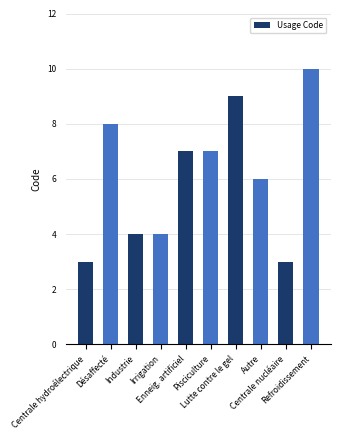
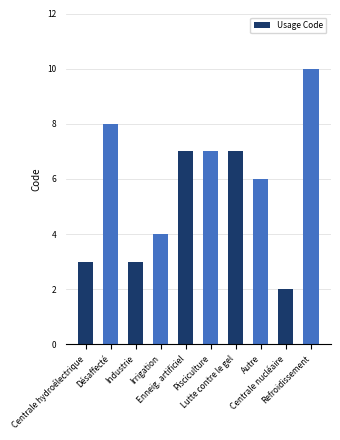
Industrie: 4 -> 3
Lutte contre le gel: 9 -> 7
Centrale nucléaire: 3 -> 2
